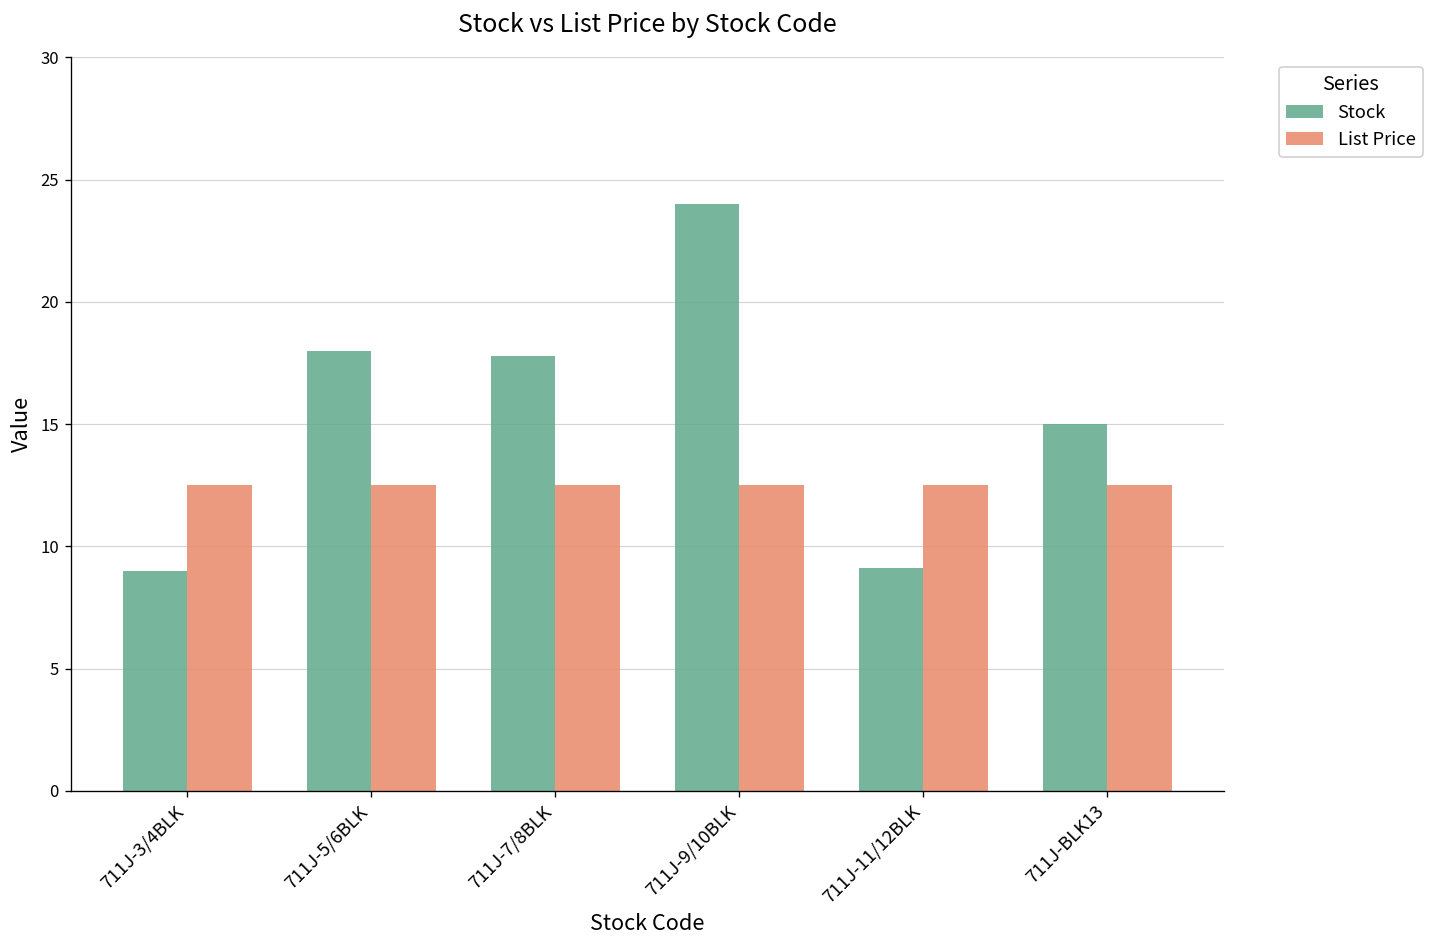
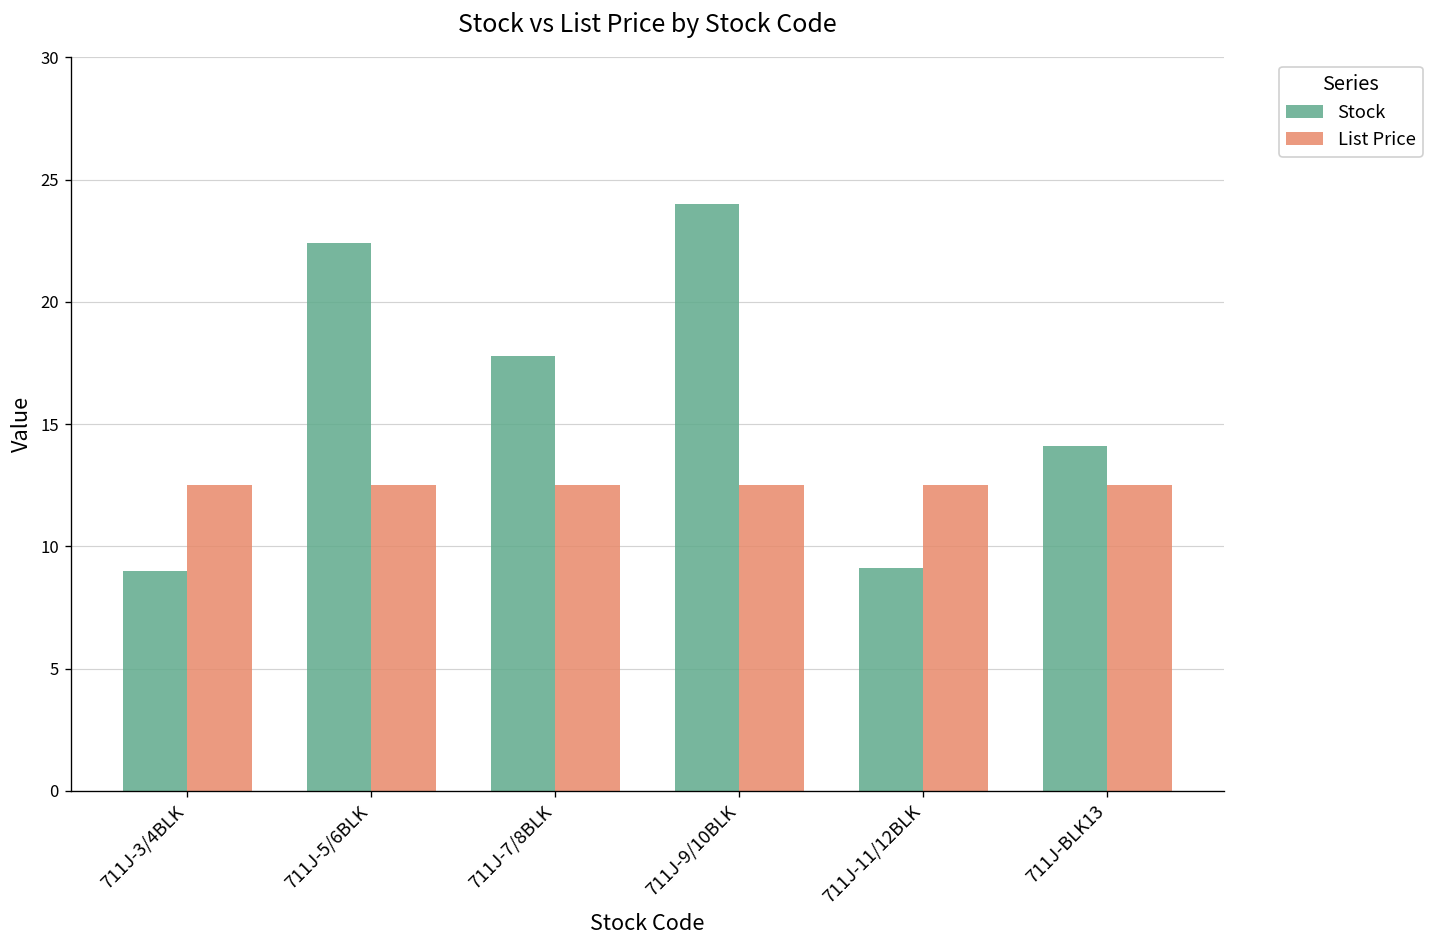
Stock, 711J-5/6BLK: 18.0 -> 22.4
Stock, 711J-BLK13: 15.0 -> 14.1
